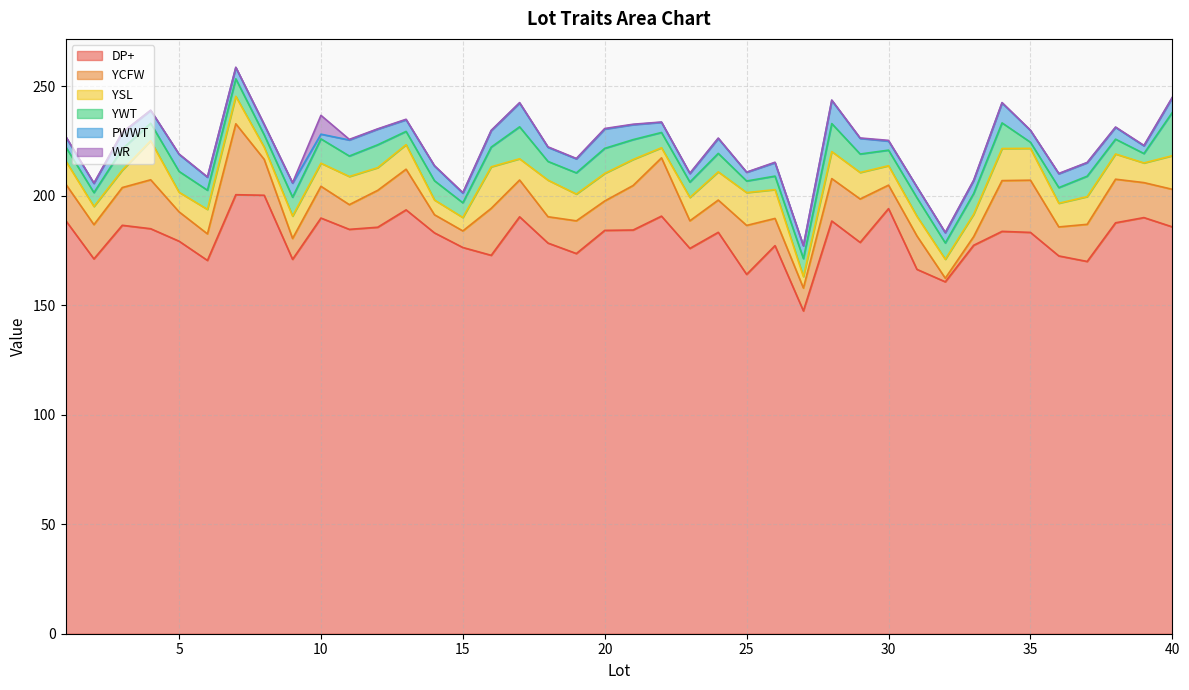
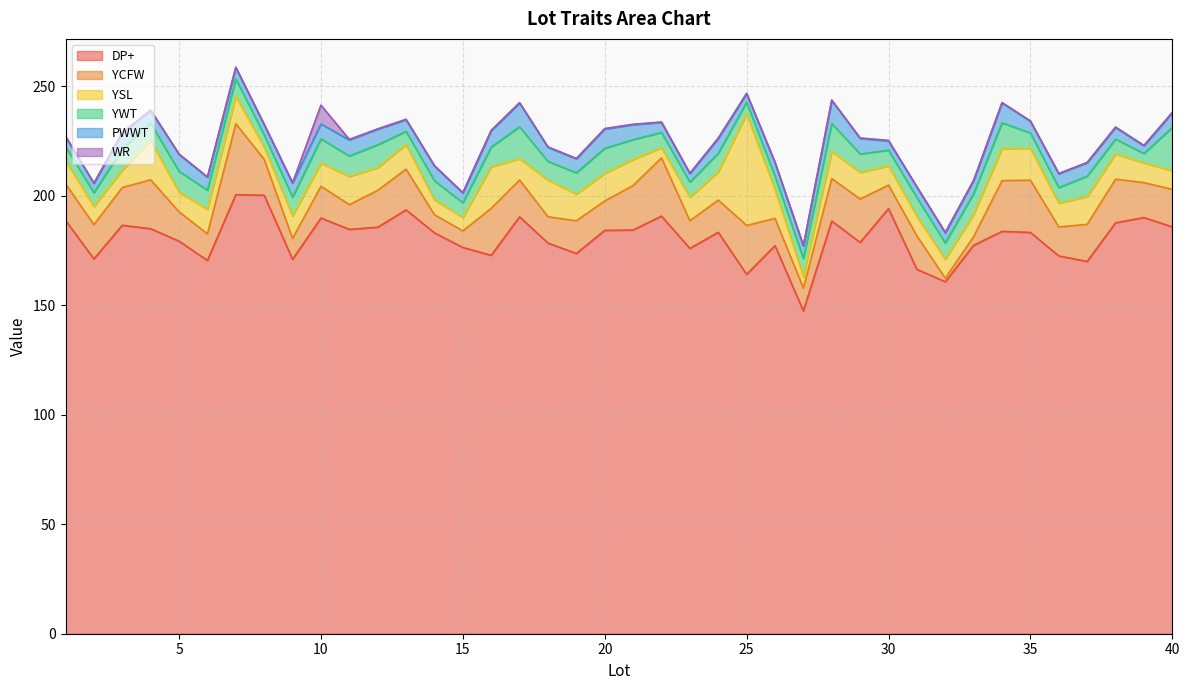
PWWT, 10: 2 -> 7
YSL, 25: 15 -> 51
YWT, 35: 3 -> 7
YSL, 40: 15 -> 8
